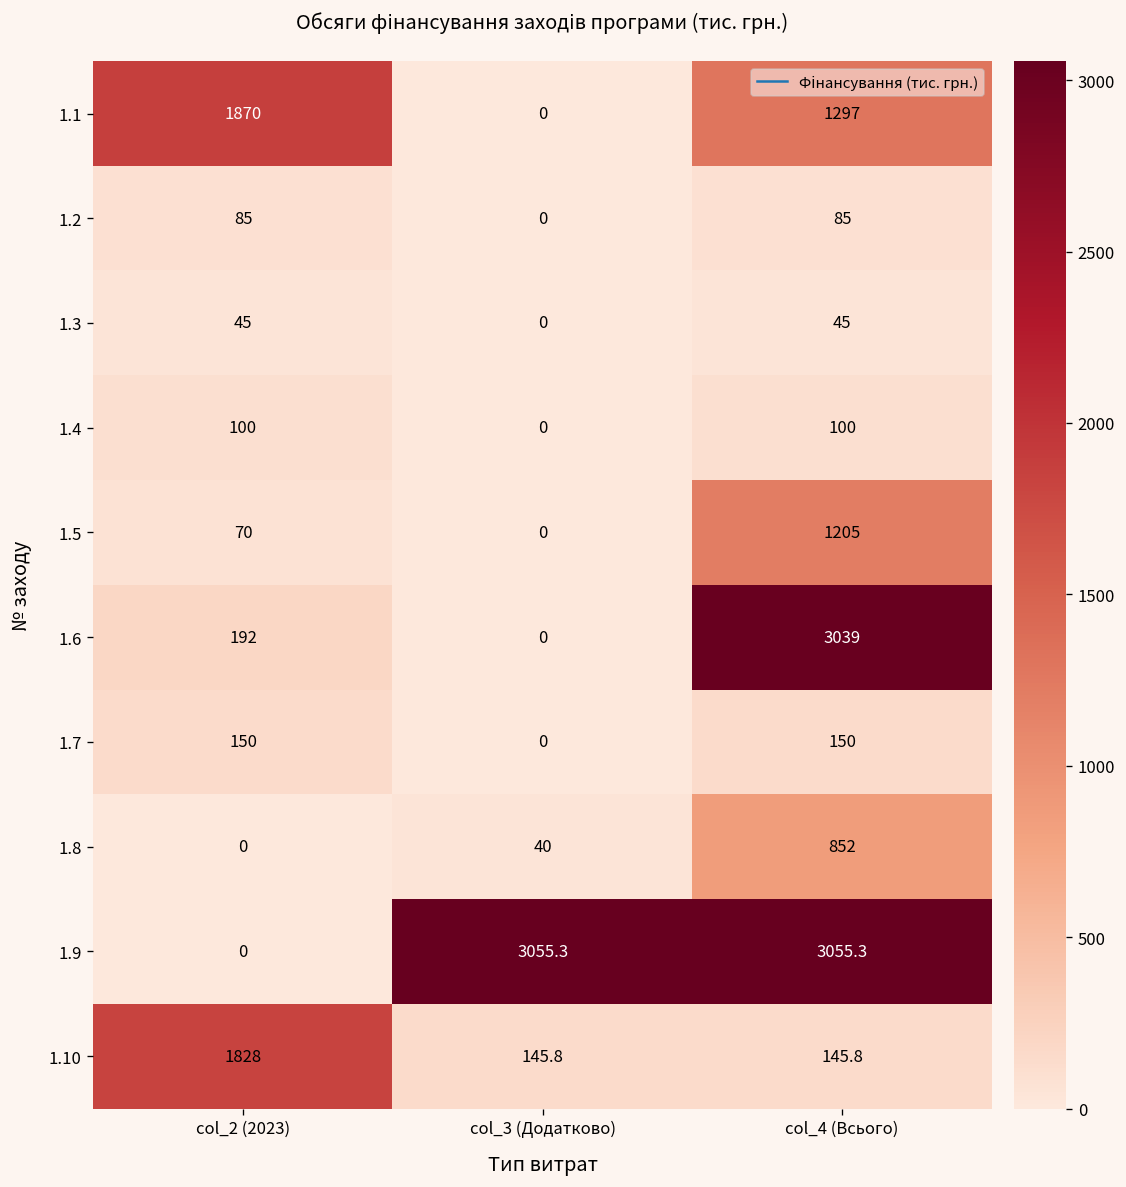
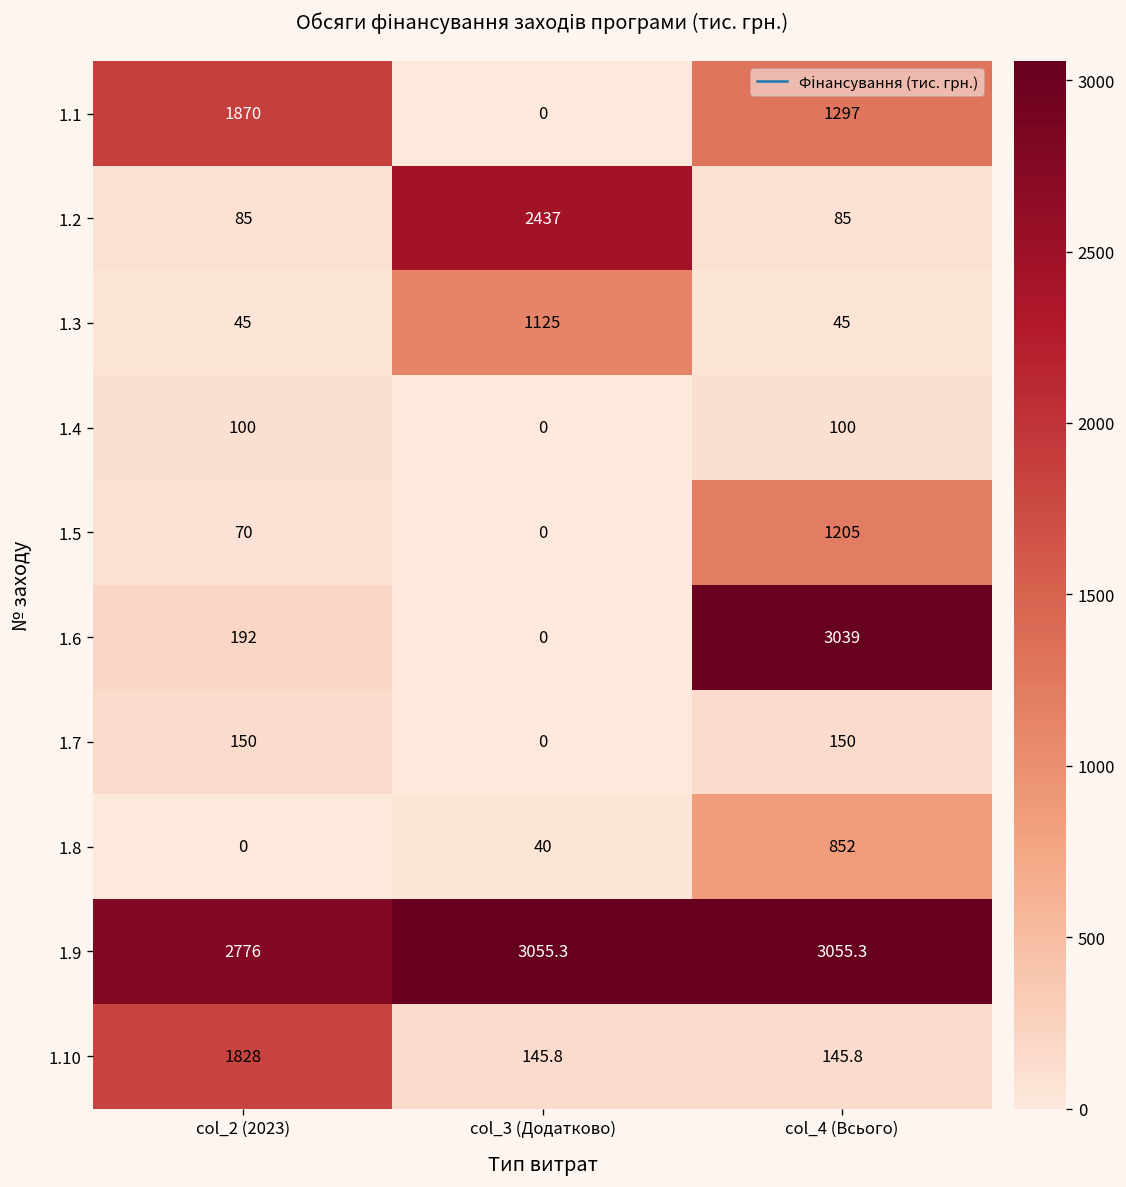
1.2, col_3 (Додатково): 0 -> 2437
1.3, col_3 (Додатково): 0 -> 1125
1.9, col_2 (2023): 0 -> 2776
